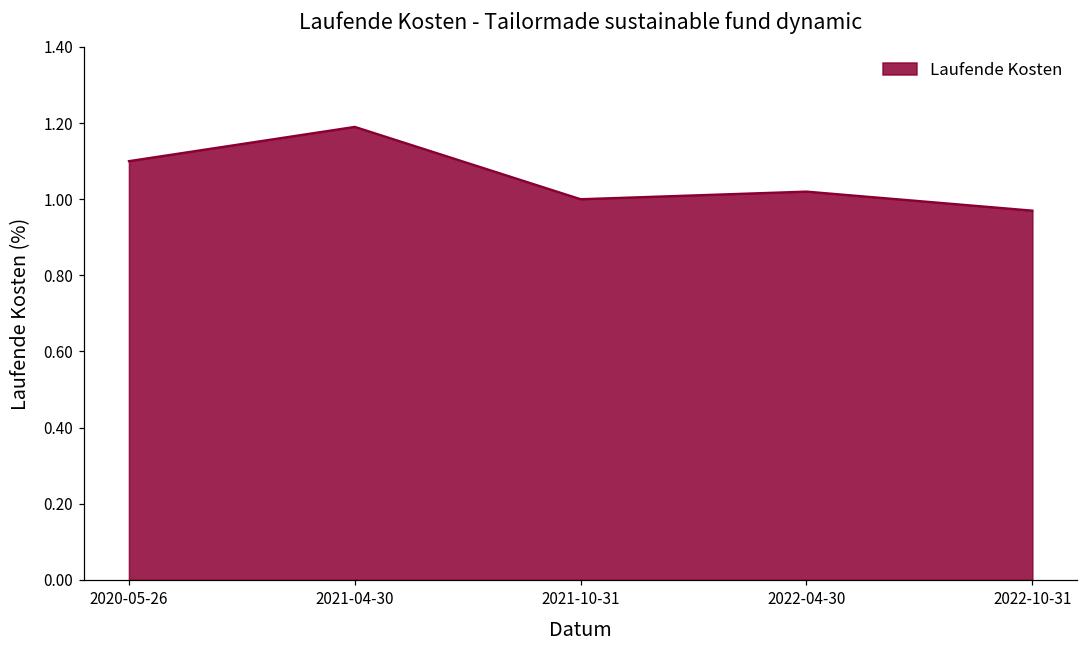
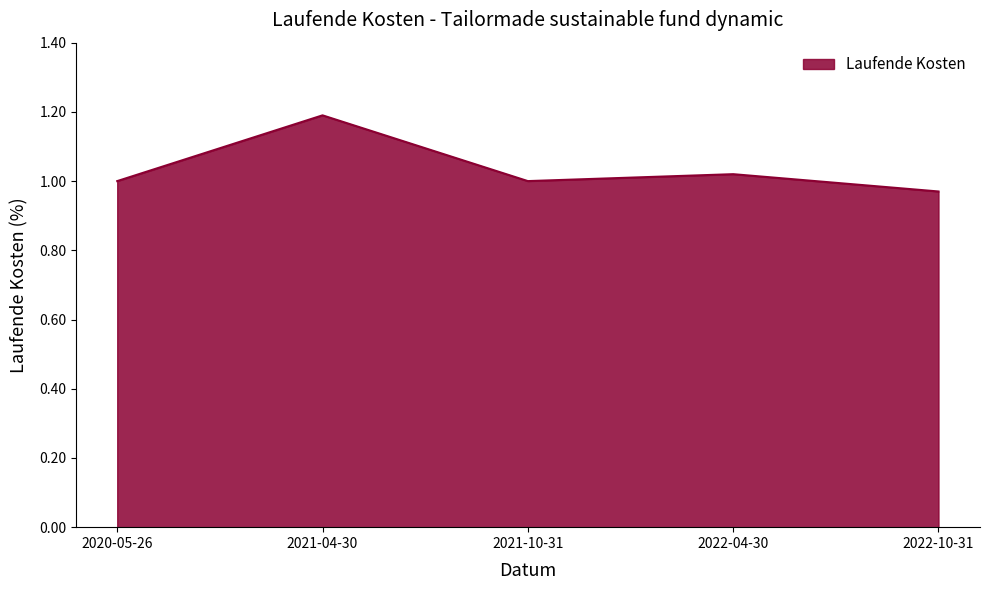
2020-05-26: 1.1 -> 1.0
